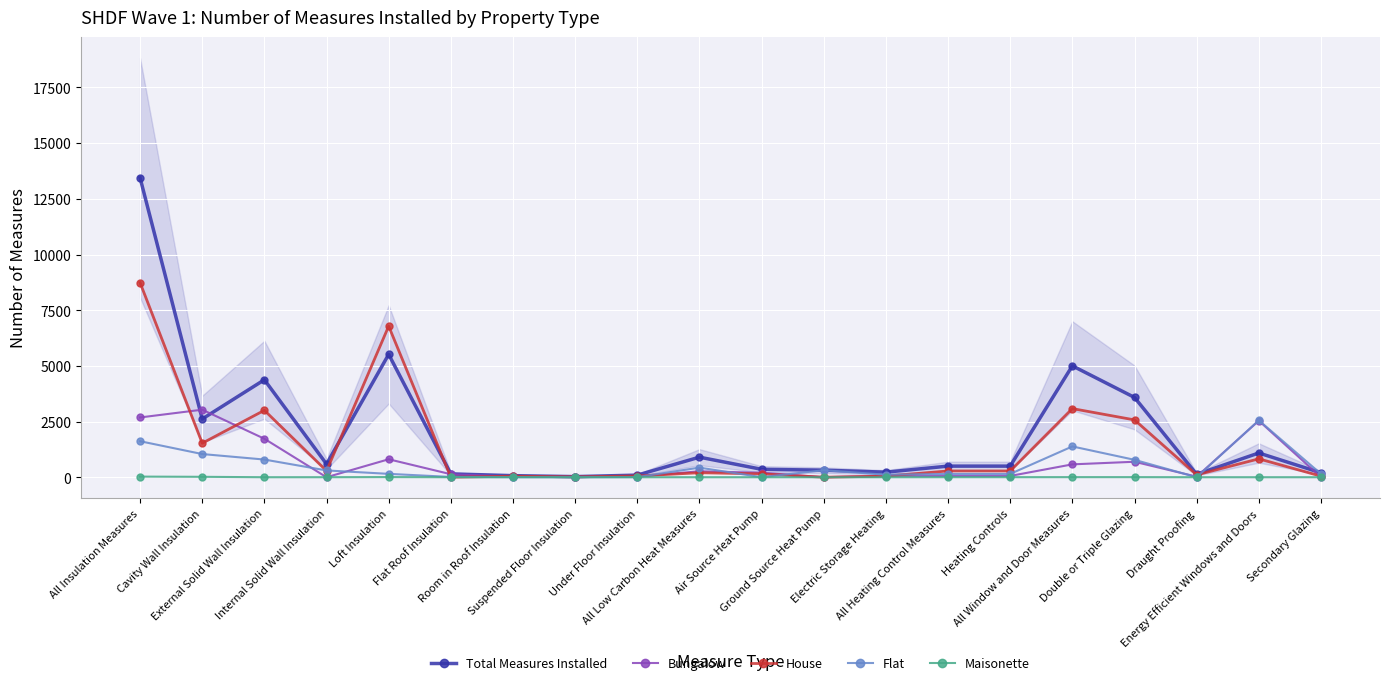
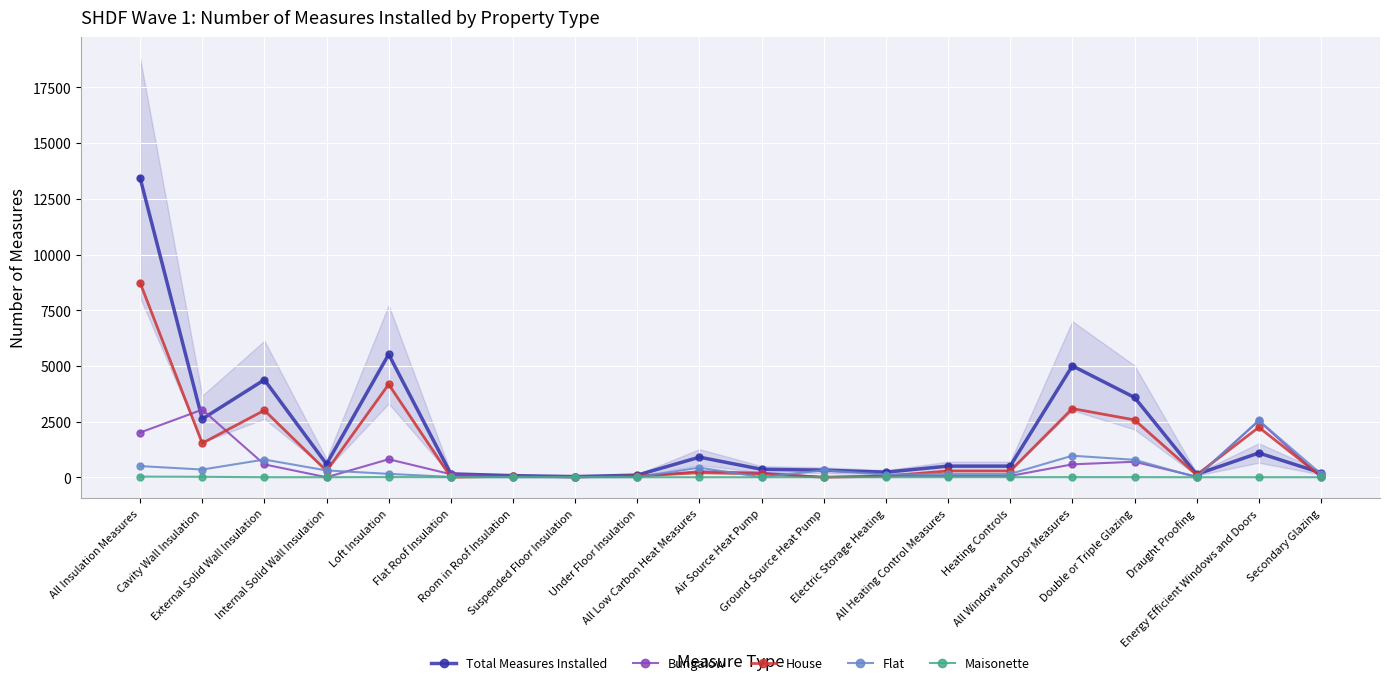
Bungalow, All Insulation Measures: 2700 -> 2000
Flat, All Insulation Measures: 1600 -> 500
Flat, Cavity Wall Insulation: 1000 -> 300
Bungalow, External Solid Wall Insulation: 1700 -> 600
House, Loft Insulation: 6800 -> 4200
Flat, All Window and Door Measures: 1400 -> 1000
House, Energy Efficient Windows and Doors: 800 -> 2200
